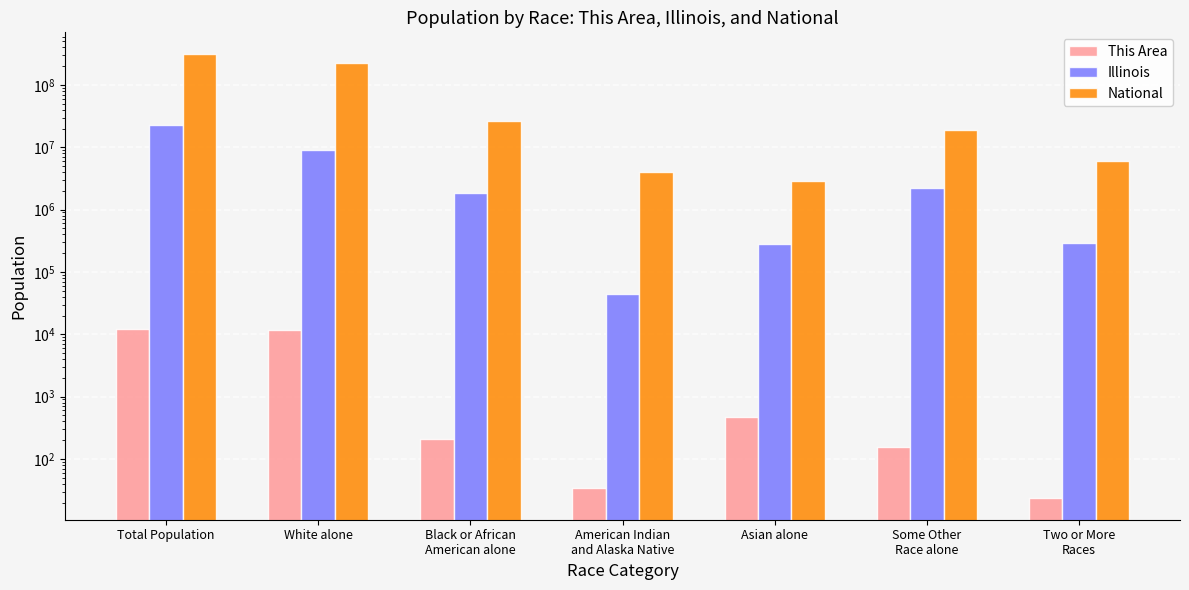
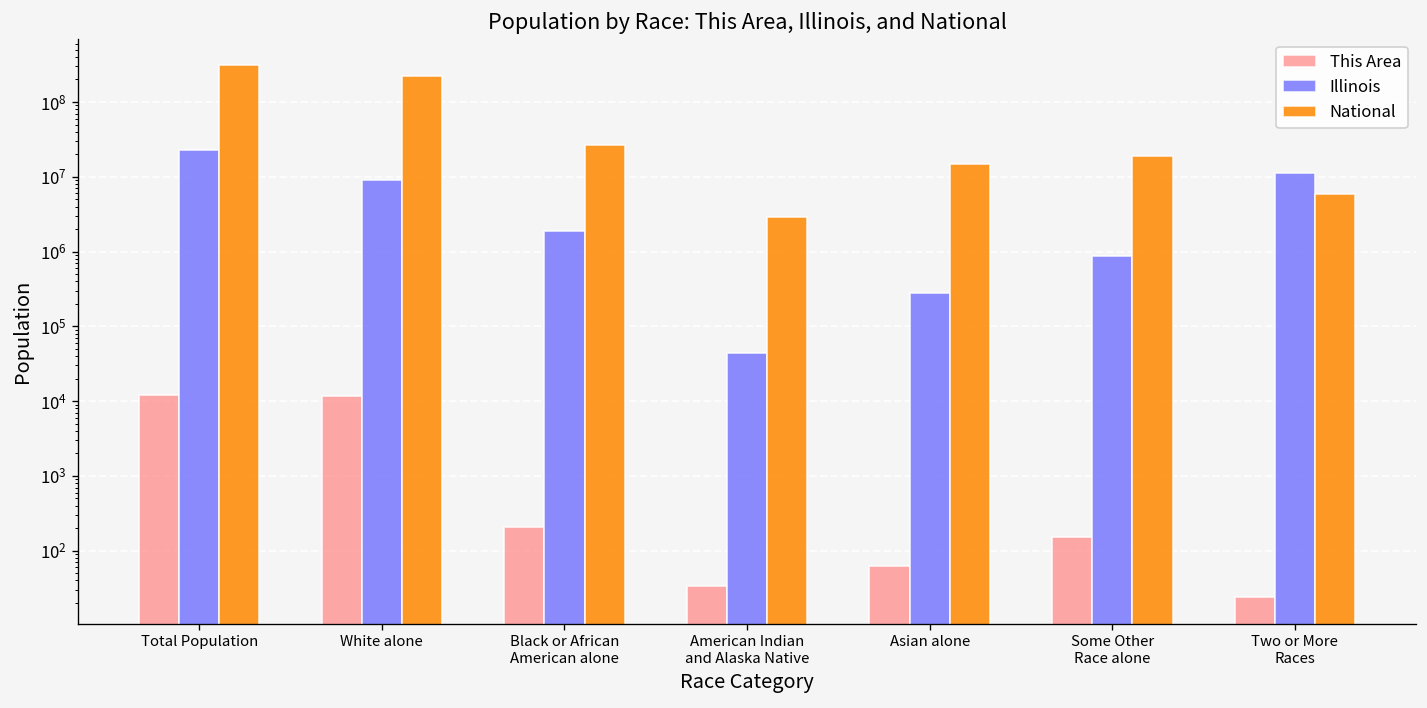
National, American Indian and Alaska Native: 4000000 -> 3000000
This Area, Asian alone: 500 -> 60
National, Asian alone: 3000000 -> 15000000
Illinois, Some Other Race alone: 2200000 -> 900000
Illinois, Two or More Races: 300000 -> 11000000
